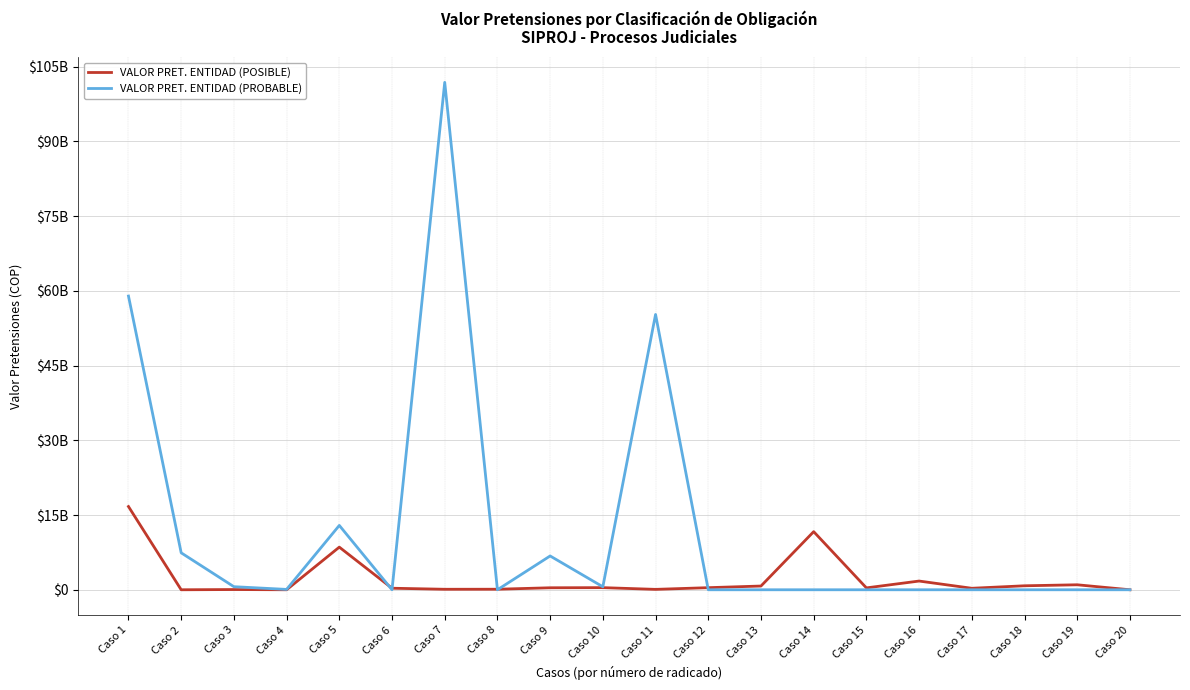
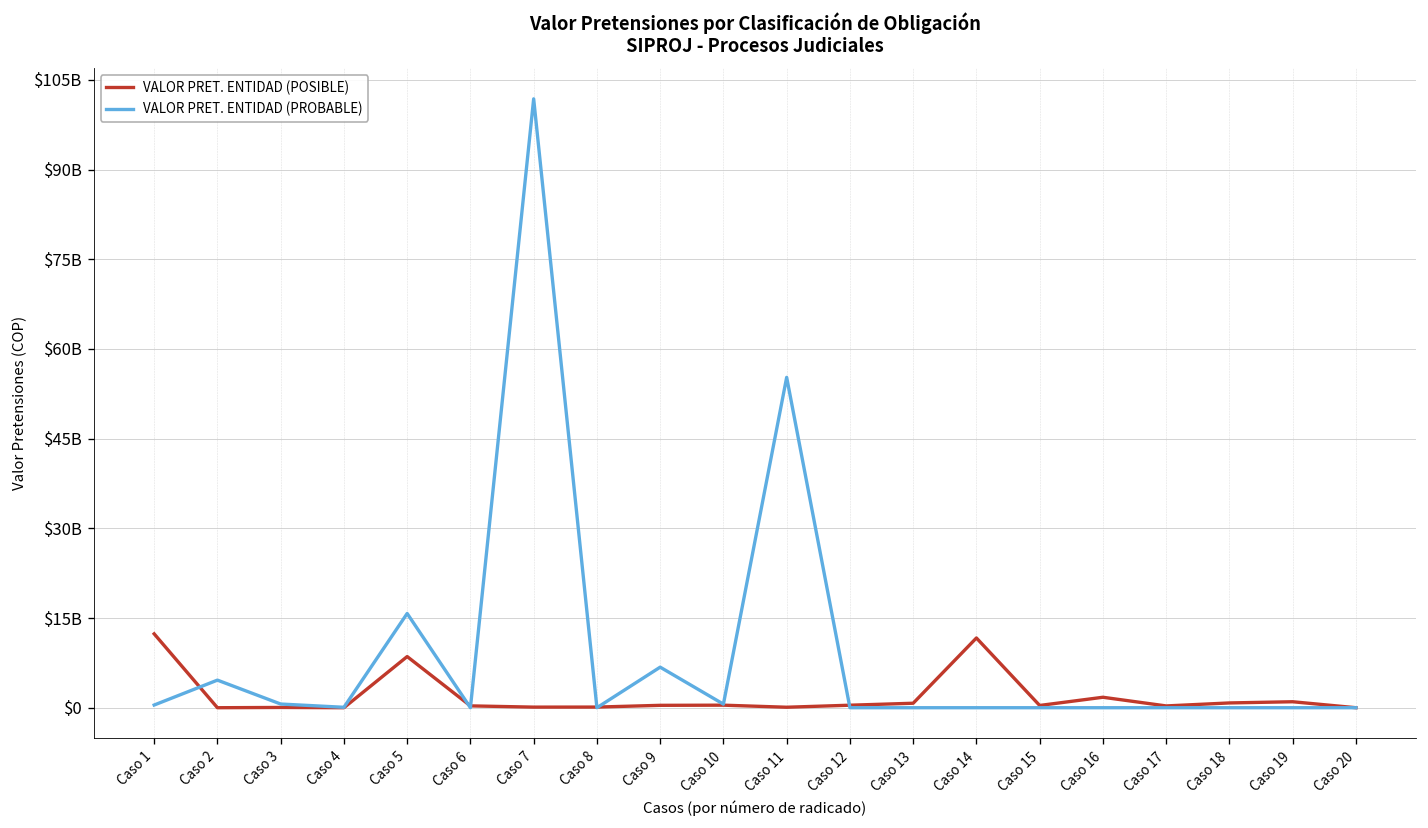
VALOR PRET. ENTIDAD (POSIBLE), Caso 1: $17000000000 -> $12000000000
VALOR PRET. ENTIDAD (PROBABLE), Caso 1: $59000000000 -> $0
VALOR PRET. ENTIDAD (PROBABLE), Caso 2: $7000000000 -> $5000000000
VALOR PRET. ENTIDAD (PROBABLE), Caso 5: $13000000000 -> $16000000000
